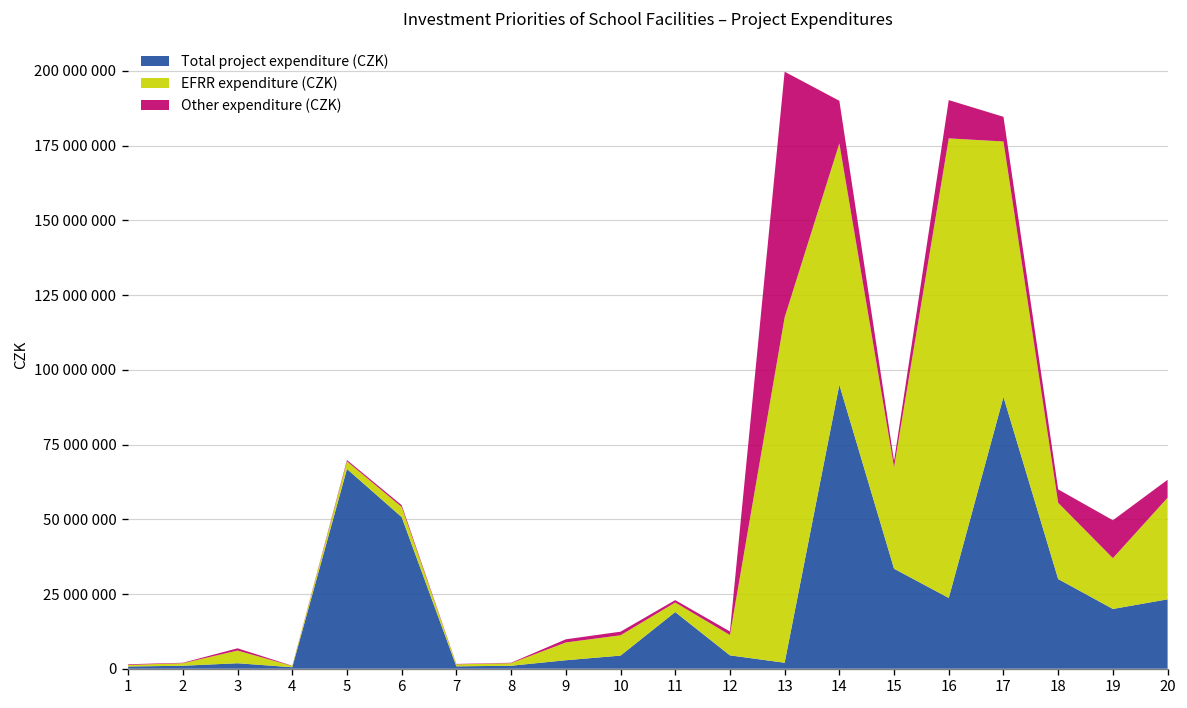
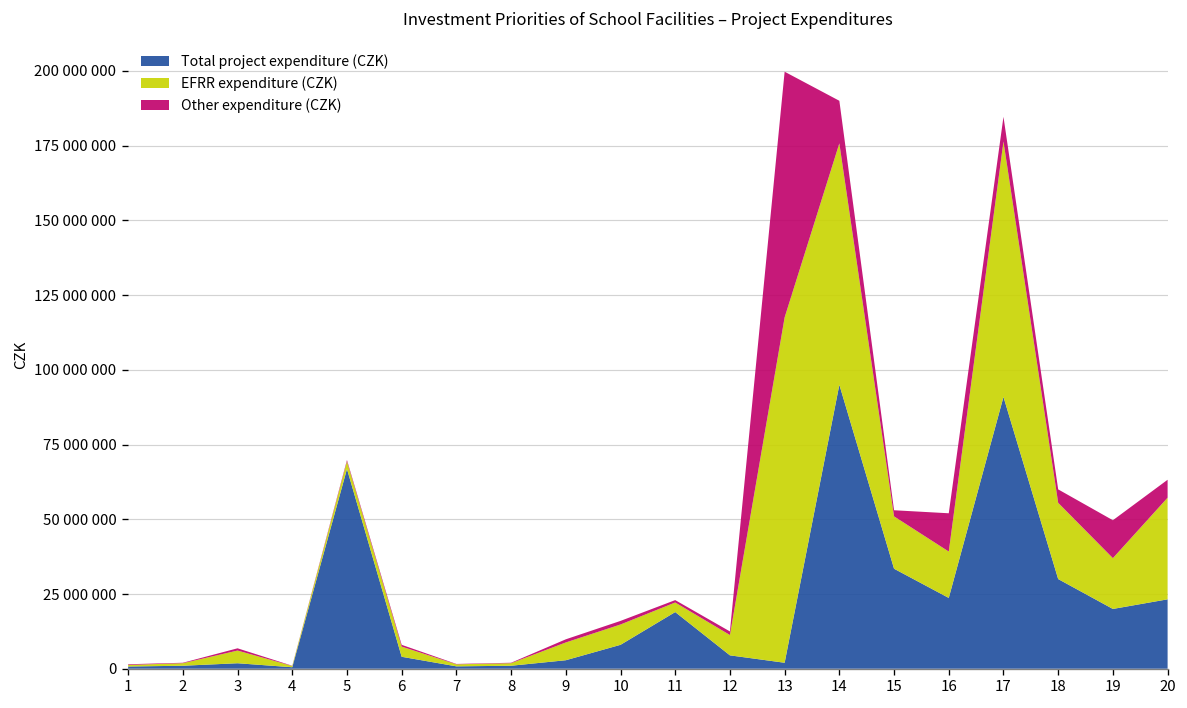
Total project expenditure (CZK), 6: 51000000 -> 4000000
Total project expenditure (CZK), 10: 4000000 -> 8000000
EFRR expenditure (CZK), 15: 34000000 -> 18000000
EFRR expenditure (CZK), 16: 154000000 -> 16000000
